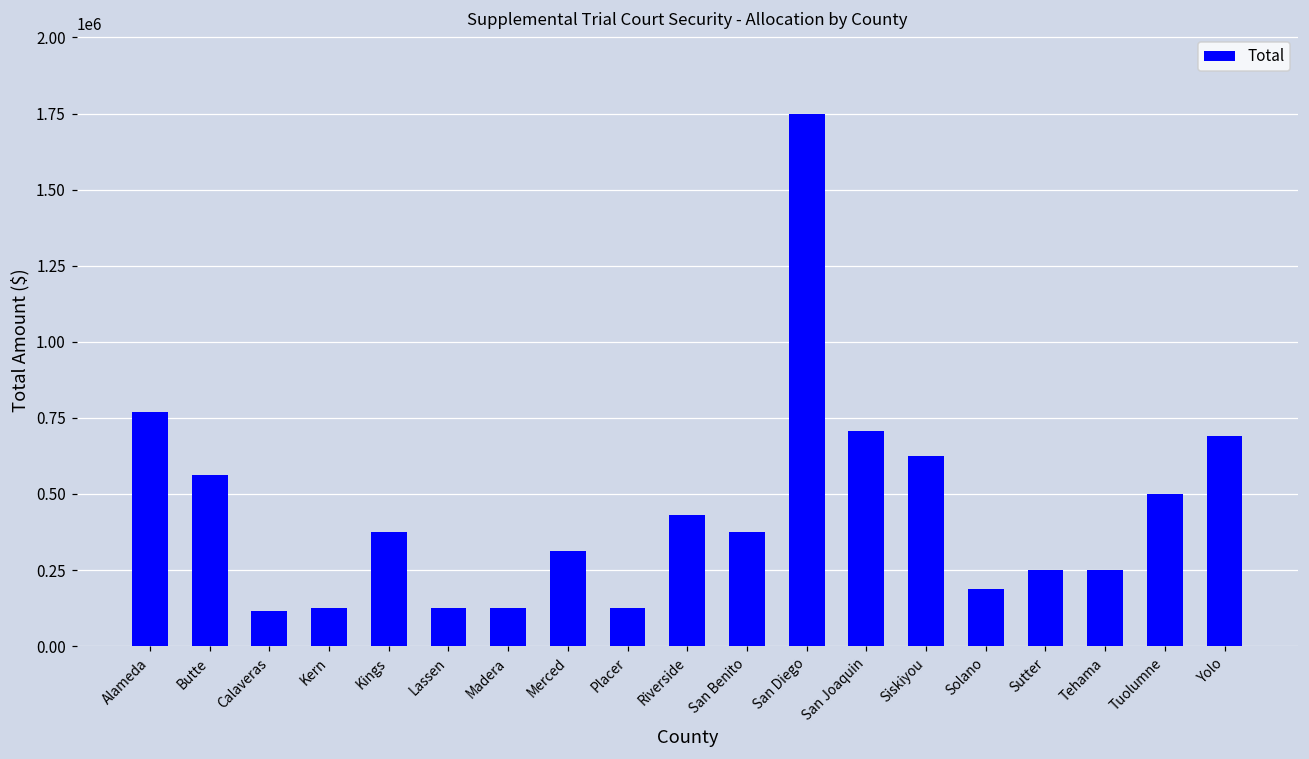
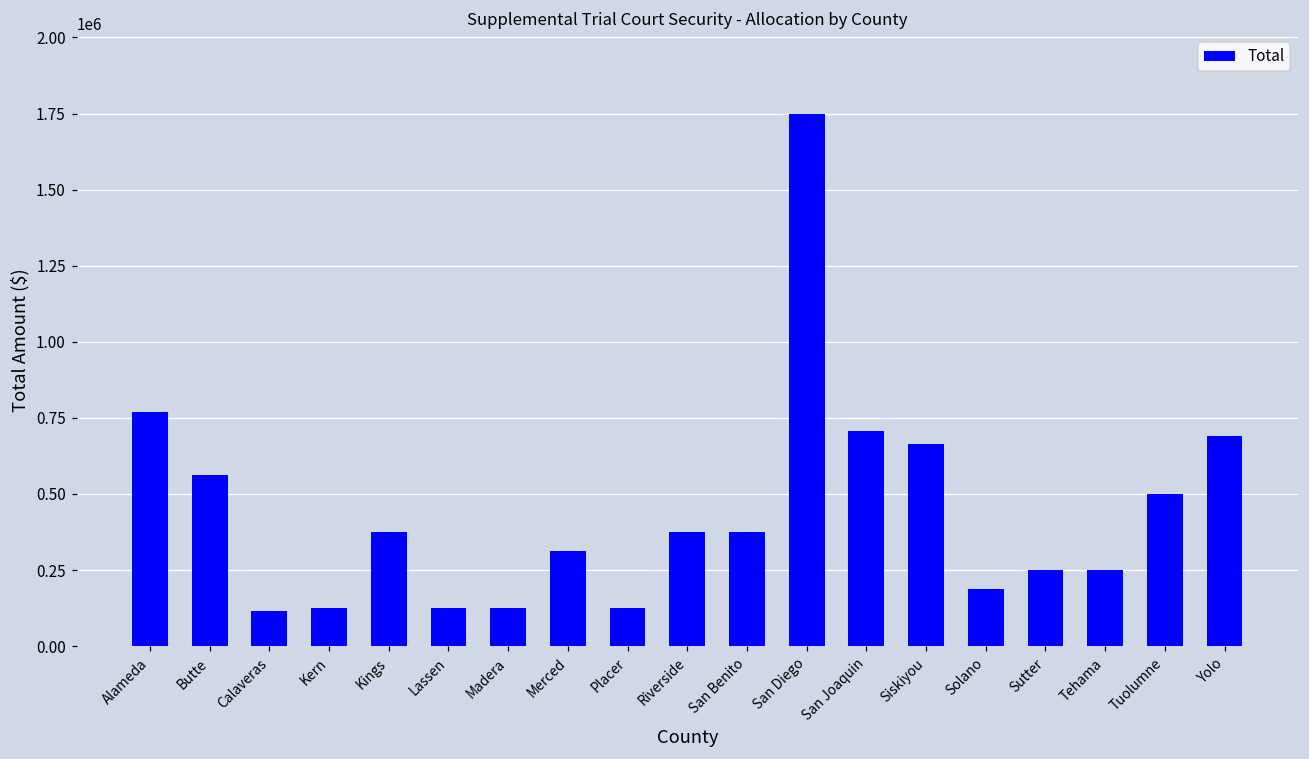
Riverside: 430000 -> 370000
Siskiyou: 620000 -> 660000
